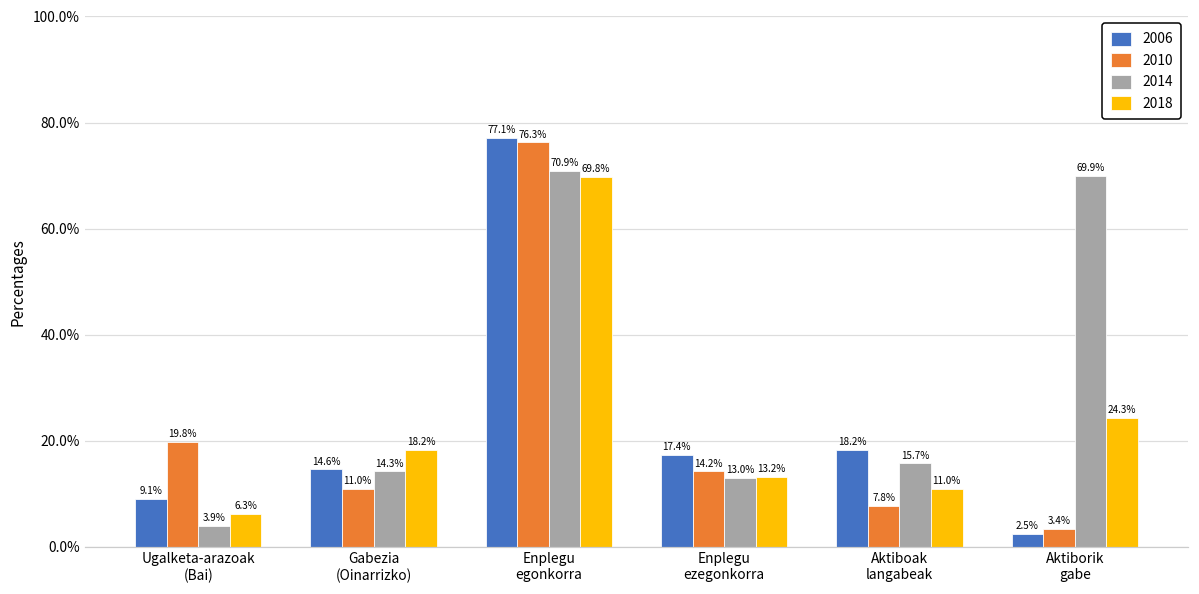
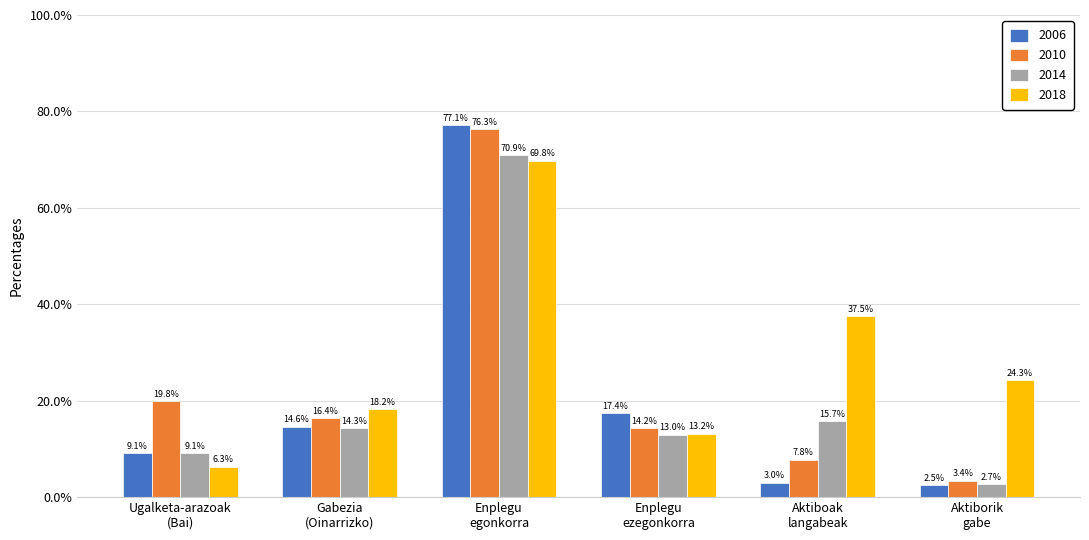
2014, Ugalketa-arazoak (Bai): 3.9% -> 9.1%
2010, Gabezia (Oinarrizko): 11.0% -> 16.4%
2006, Aktiboak langabeak: 18.2% -> 3.0%
2018, Aktiboak langabeak: 11.0% -> 37.5%
2014, Aktiborik gabe: 69.9% -> 2.7%
